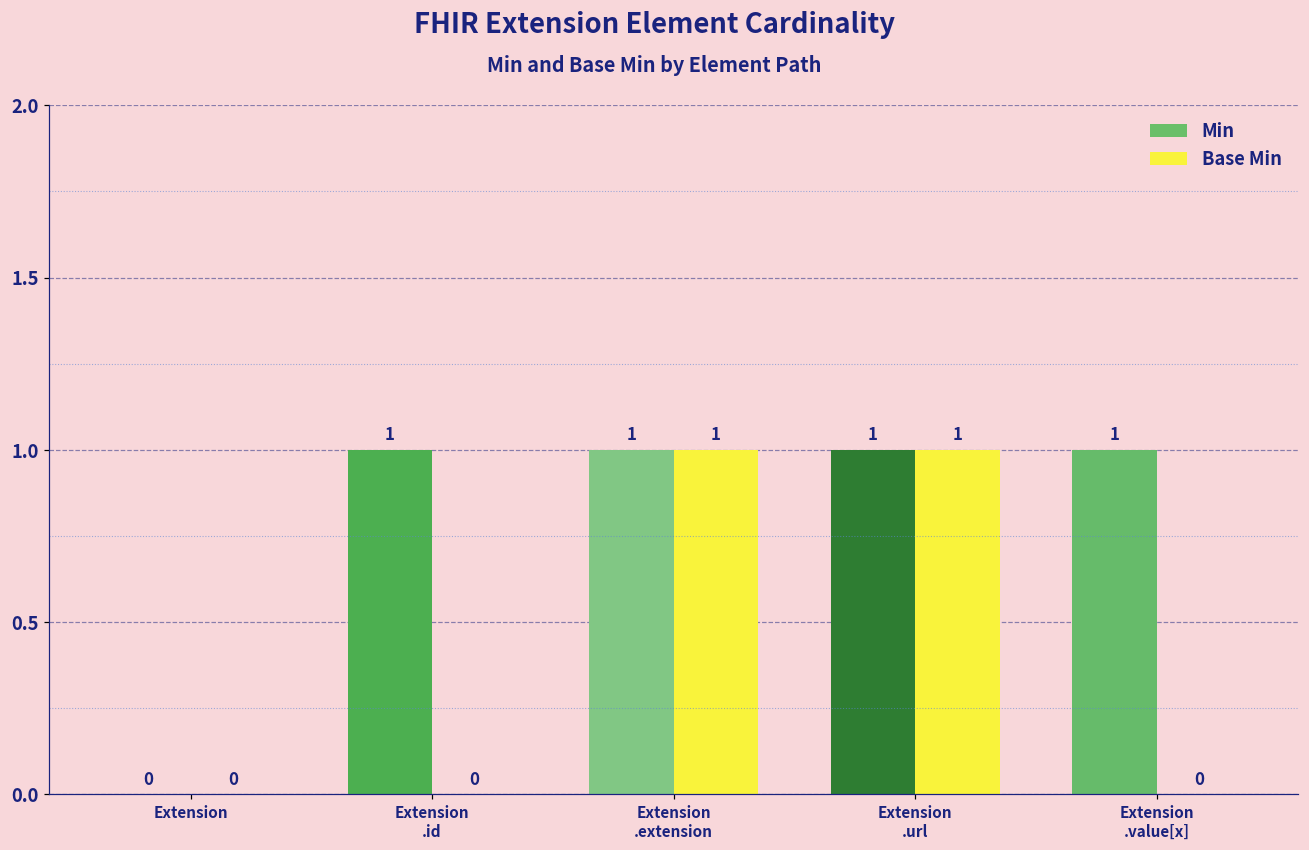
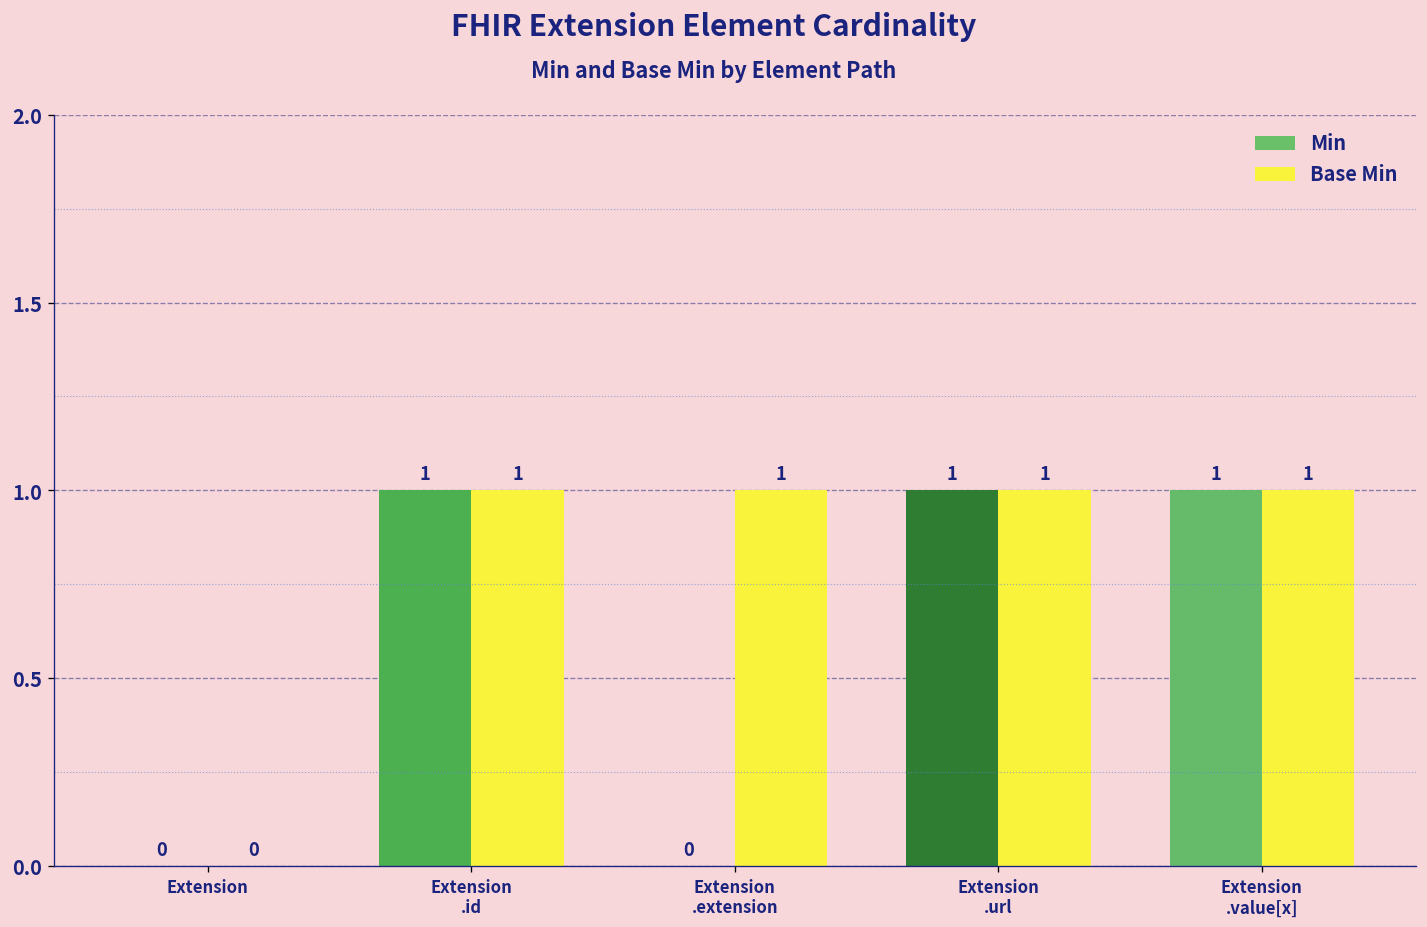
Base Min, Extension .id: 0 -> 1
Min, Extension .extension: 1 -> 0
Base Min, Extension .value[x]: 0 -> 1
